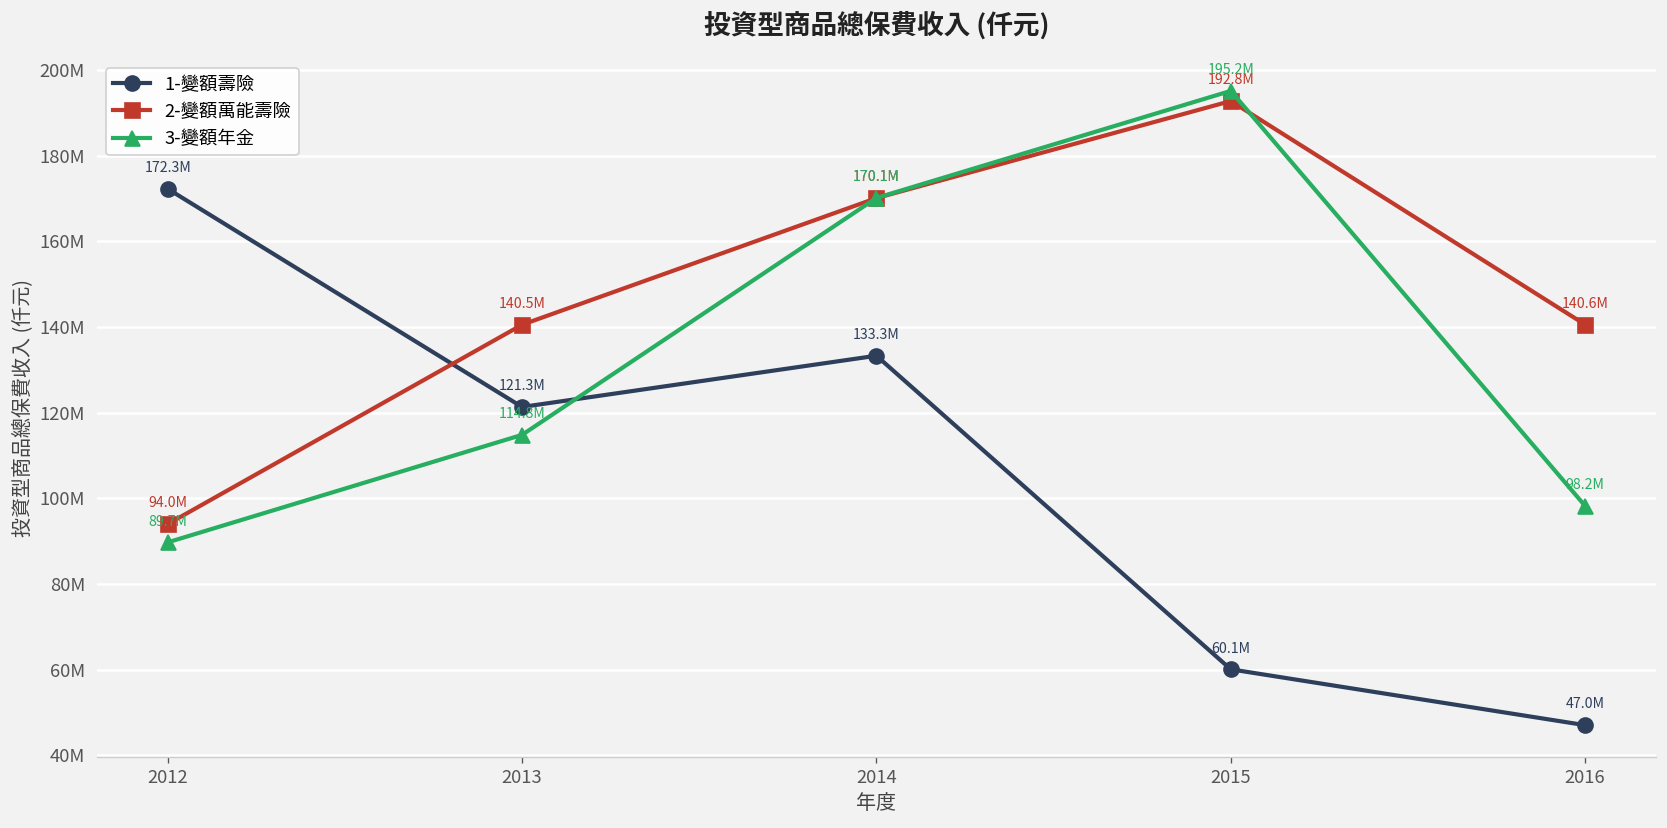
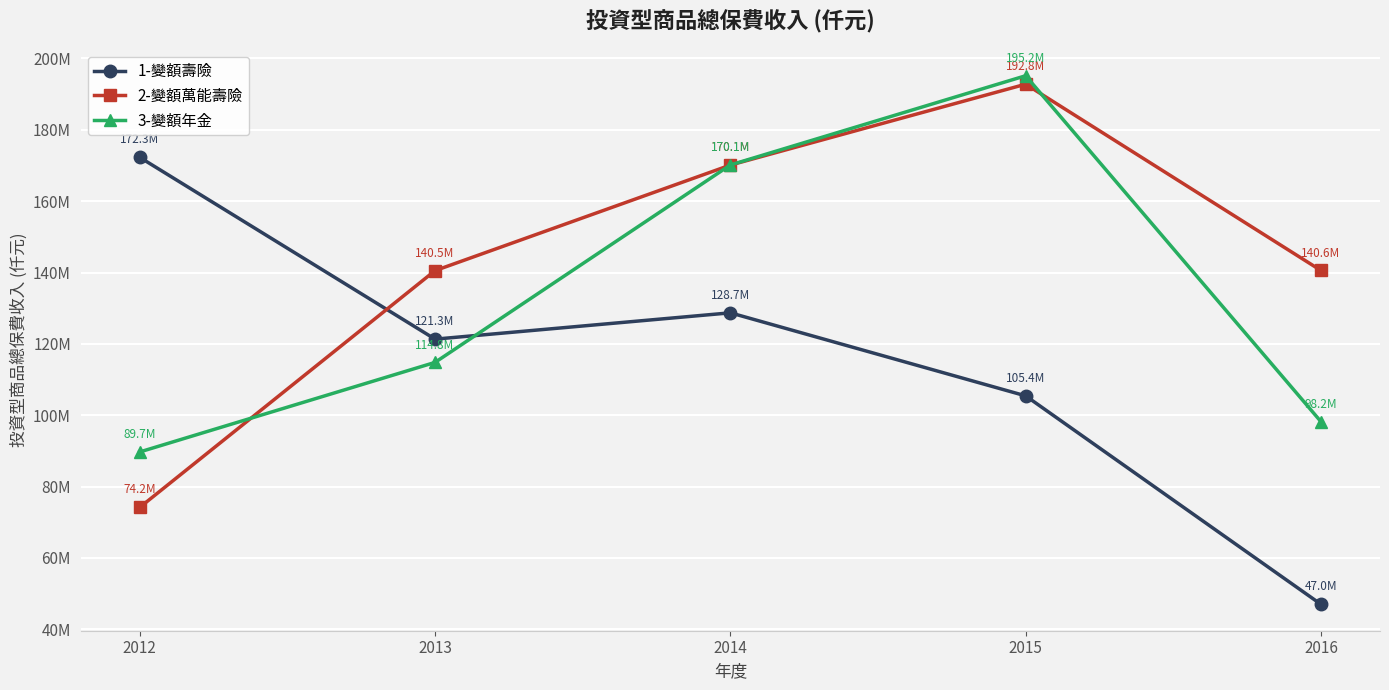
2-變額萬能壽險, 2012: 94.0M -> 74.2M
1-變額壽險, 2014: 133.3M -> 128.7M
1-變額壽險, 2015: 60.1M -> 105.4M
